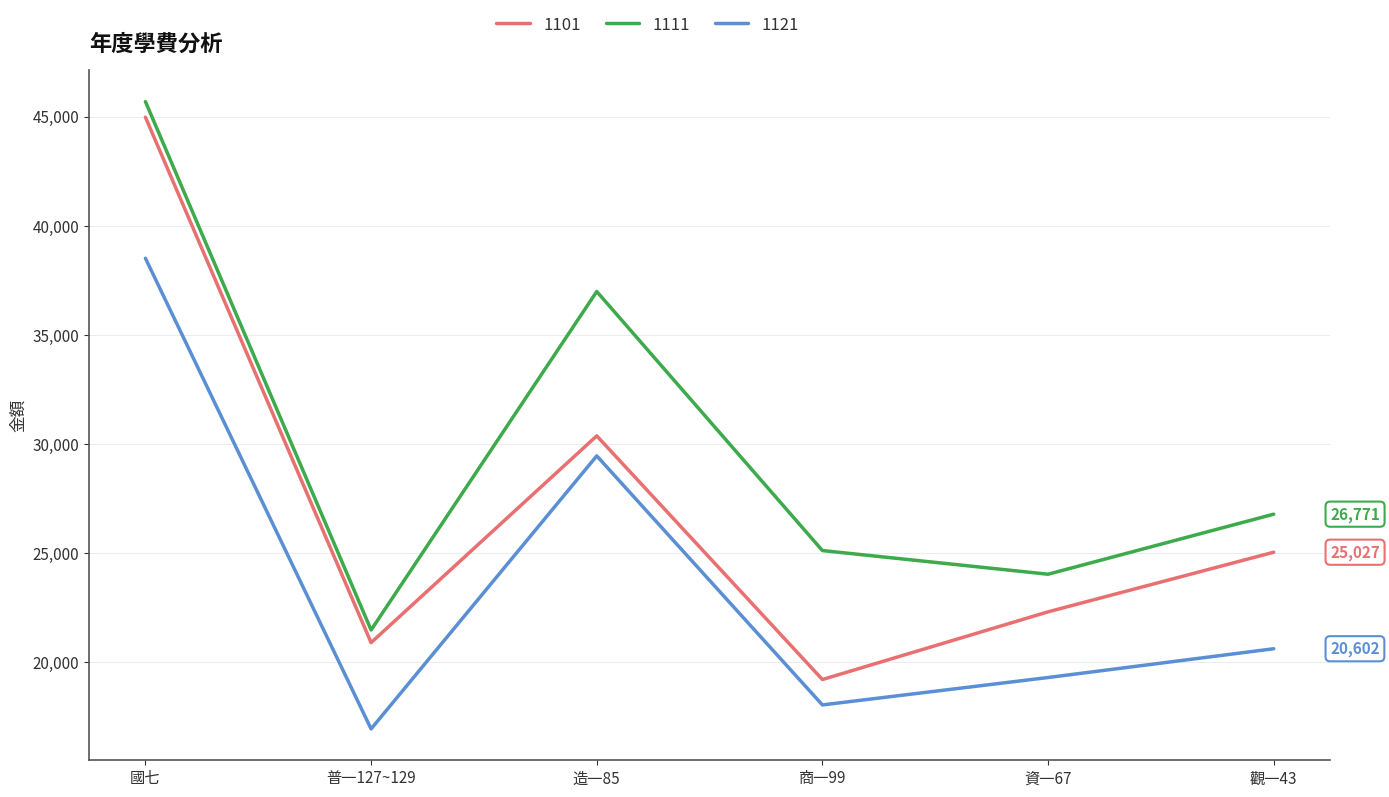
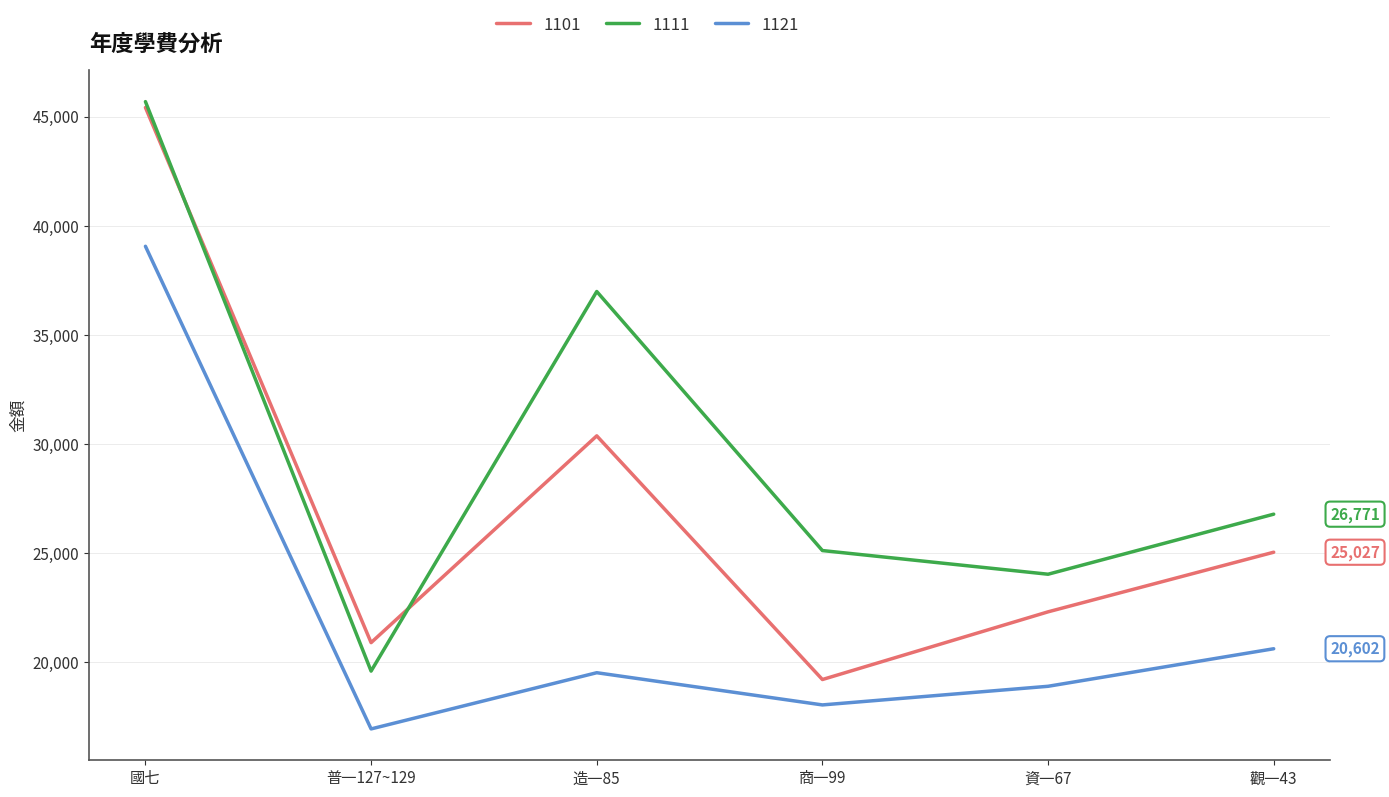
1101, 國七: 45,000 -> 45,400
1121, 國七: 38,500 -> 39,100
1111, 普一127~129: 21,500 -> 19,600
1121, 造一85: 29,400 -> 19,500
1121, 資一67: 19,300 -> 18,900
